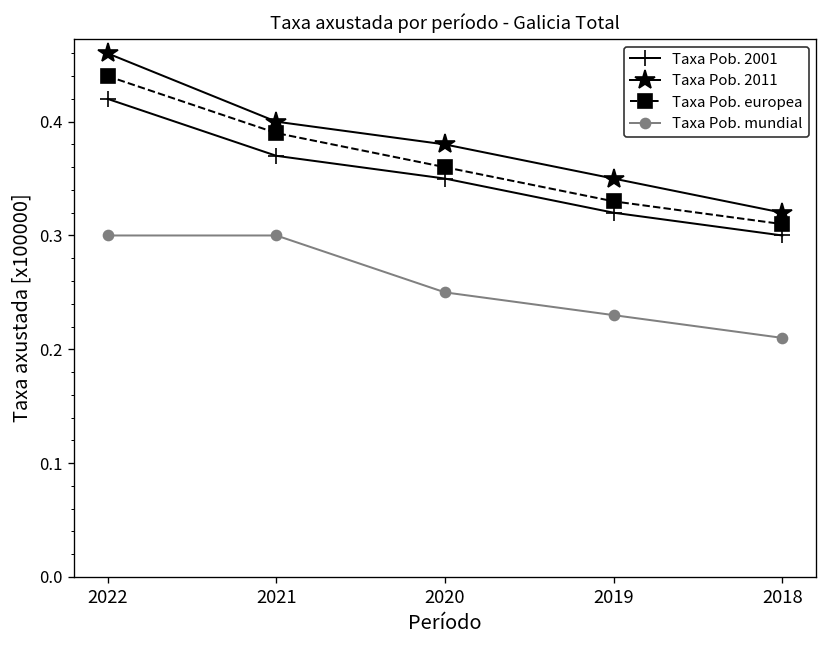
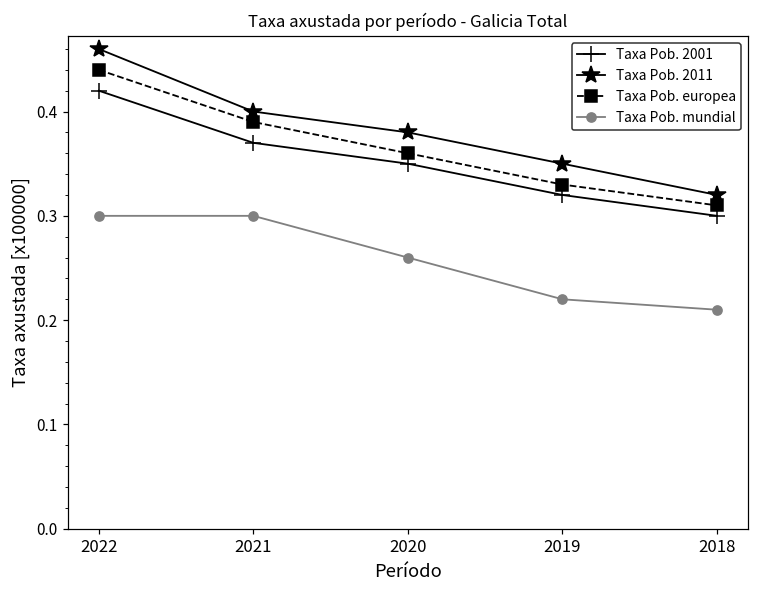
Taxa Pob. mundial, 2020: 0.25 -> 0.26
Taxa Pob. mundial, 2019: 0.23 -> 0.22
